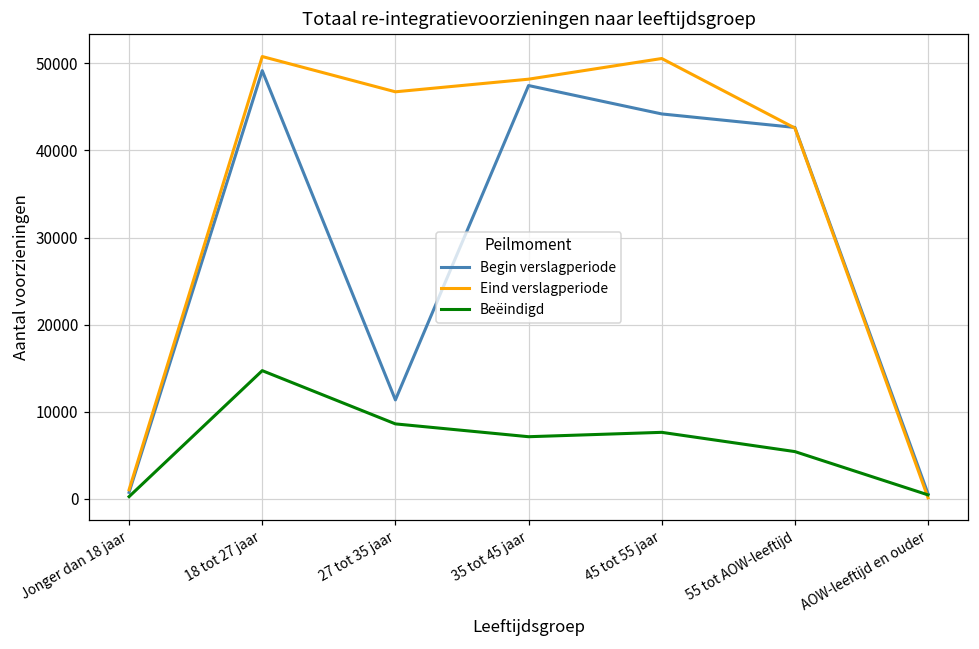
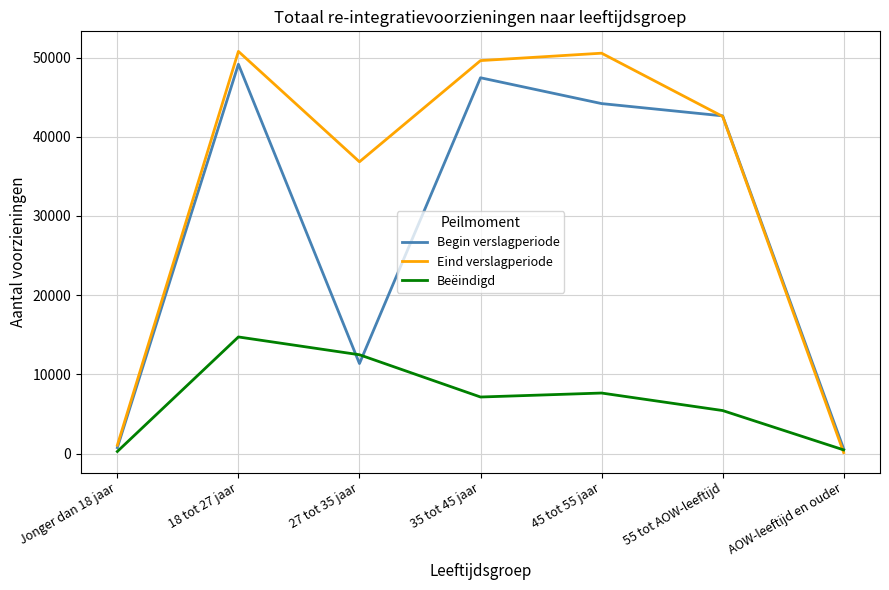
Eind verslagperiode, 27 tot 35 jaar: 47000 -> 37000
Beëindigd, 27 tot 35 jaar: 9000 -> 12000
Eind verslagperiode, 35 tot 45 jaar: 48000 -> 50000
